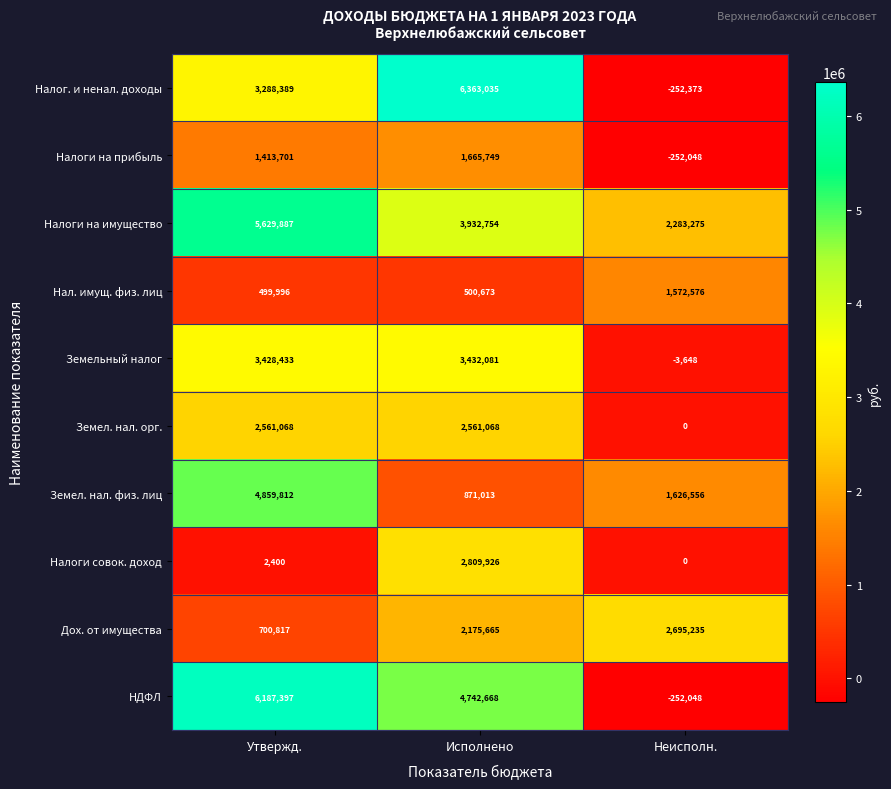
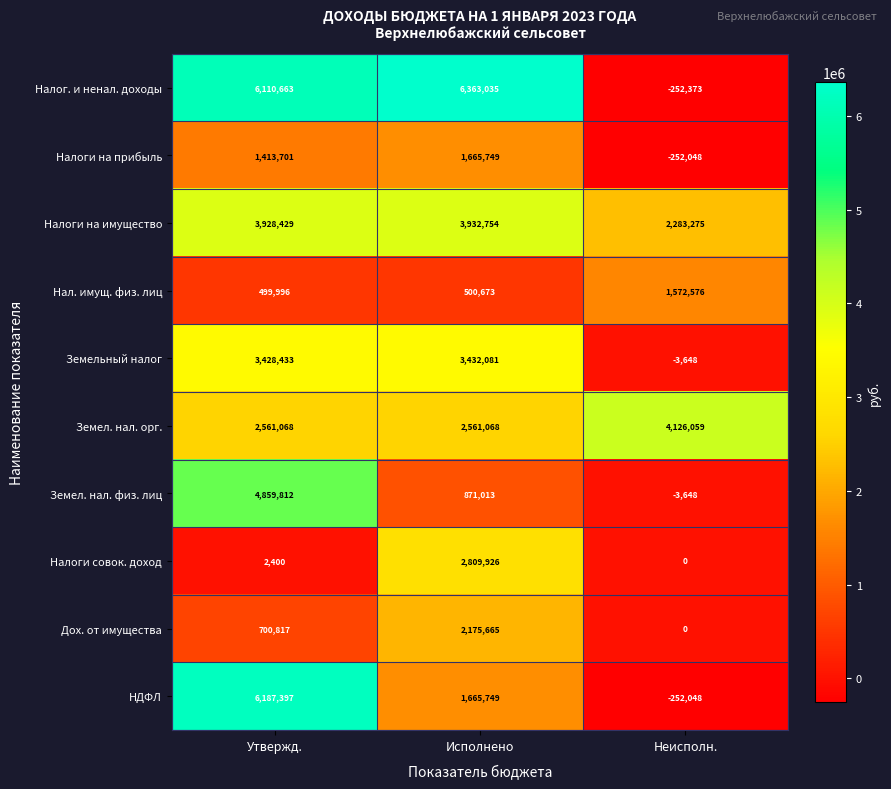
Налог. и ненал. доходы, Утвержд.: 3,288,389 -> 6,110,663
Налоги на имущество, Утвержд.: 5,629,887 -> 3,928,429
Земел. нал. орг., Неисполн.: 0 -> 4,126,059
Земел. нал. физ. лиц, Неисполн.: 1,626,556 -> -3,648
Дох. от имущества, Неисполн.: 2,695,235 -> 0
НДФЛ, Исполнено: 4,742,668 -> 1,665,749
